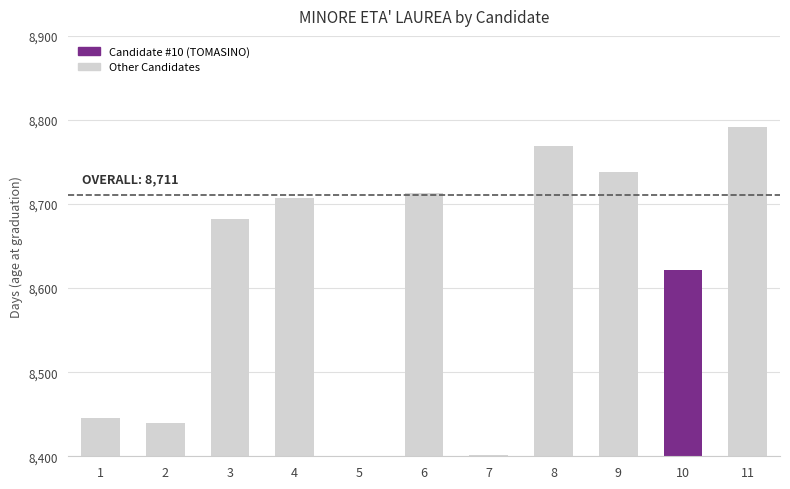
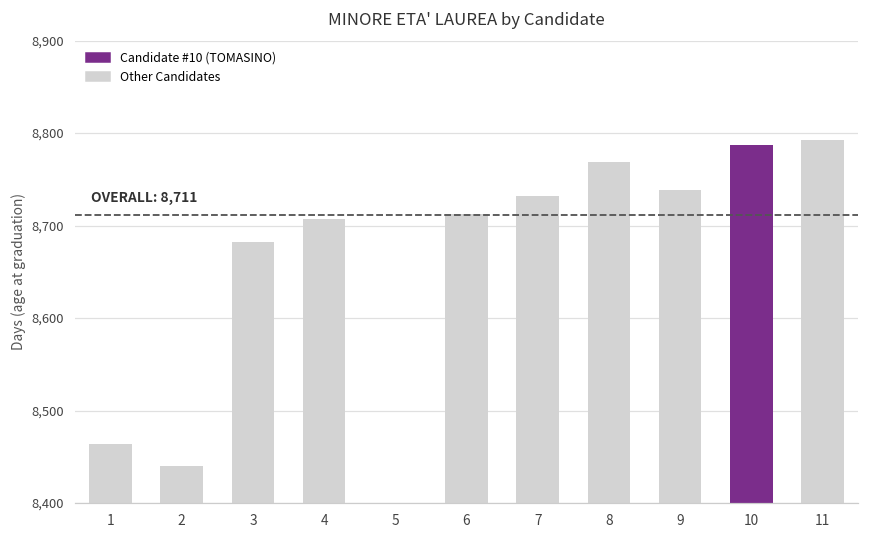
1: 8,450 -> 8,460
7: 8,400 -> 8,730
10: 8,620 -> 8,790
